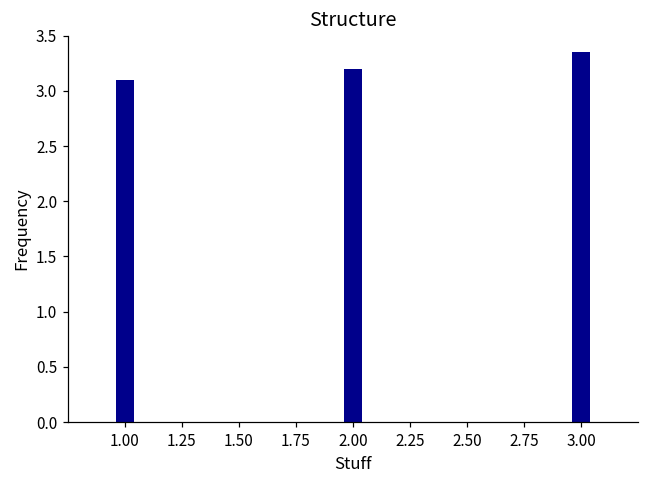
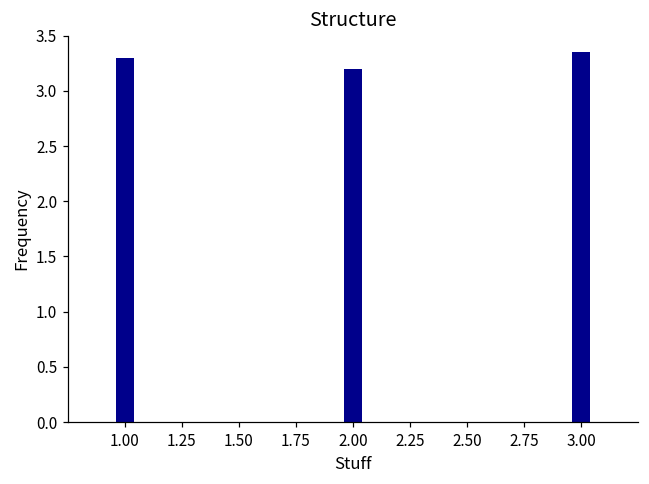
1.00: 3.1 -> 3.3
